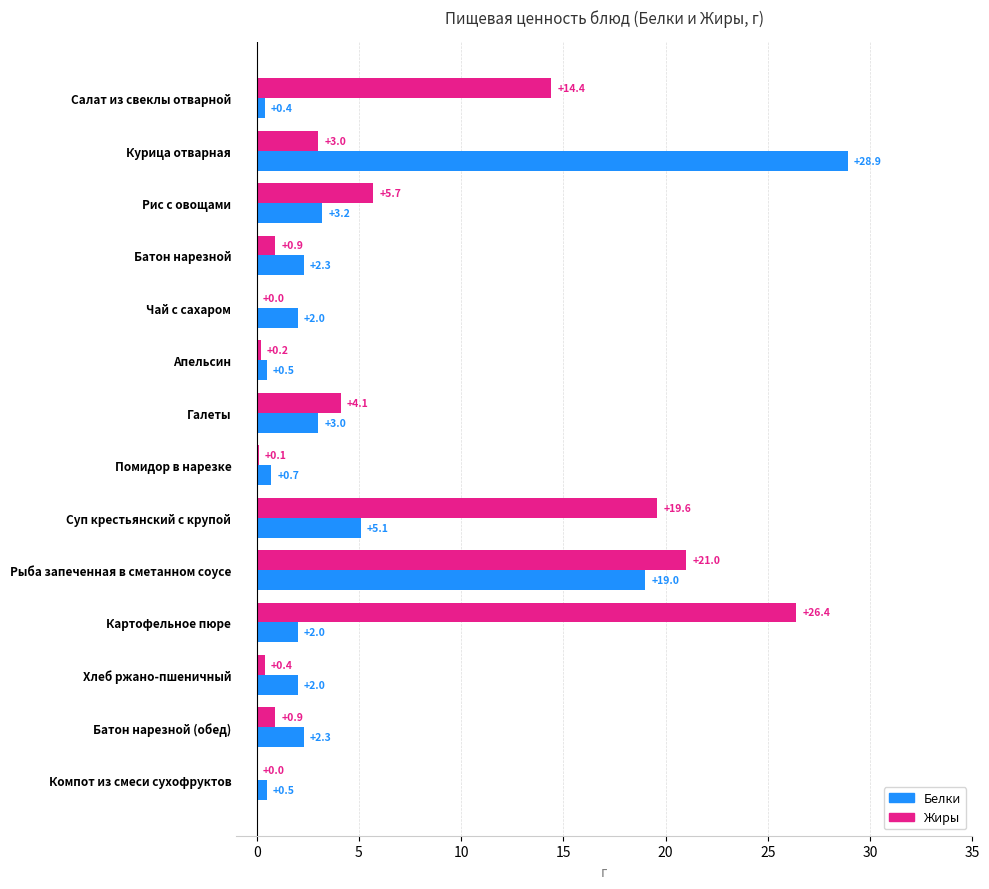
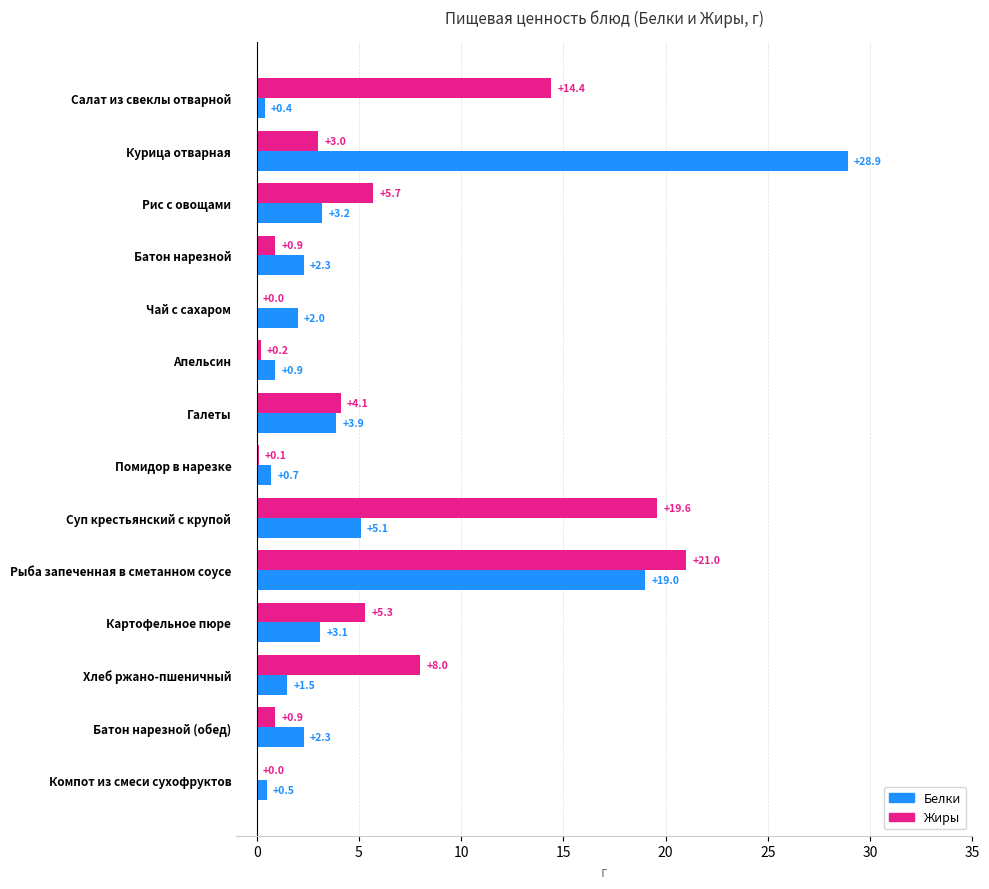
Белки, Апельсин: +0.5 -> +0.9
Белки, Галеты: +3.0 -> +3.9
Жиры, Картофельное пюре: +26.4 -> +5.3
Белки, Картофельное пюре: +2.0 -> +3.1
Жиры, Хлеб ржано-пшеничный: +0.4 -> +8.0
Белки, Хлеб ржано-пшеничный: +2.0 -> +1.5
